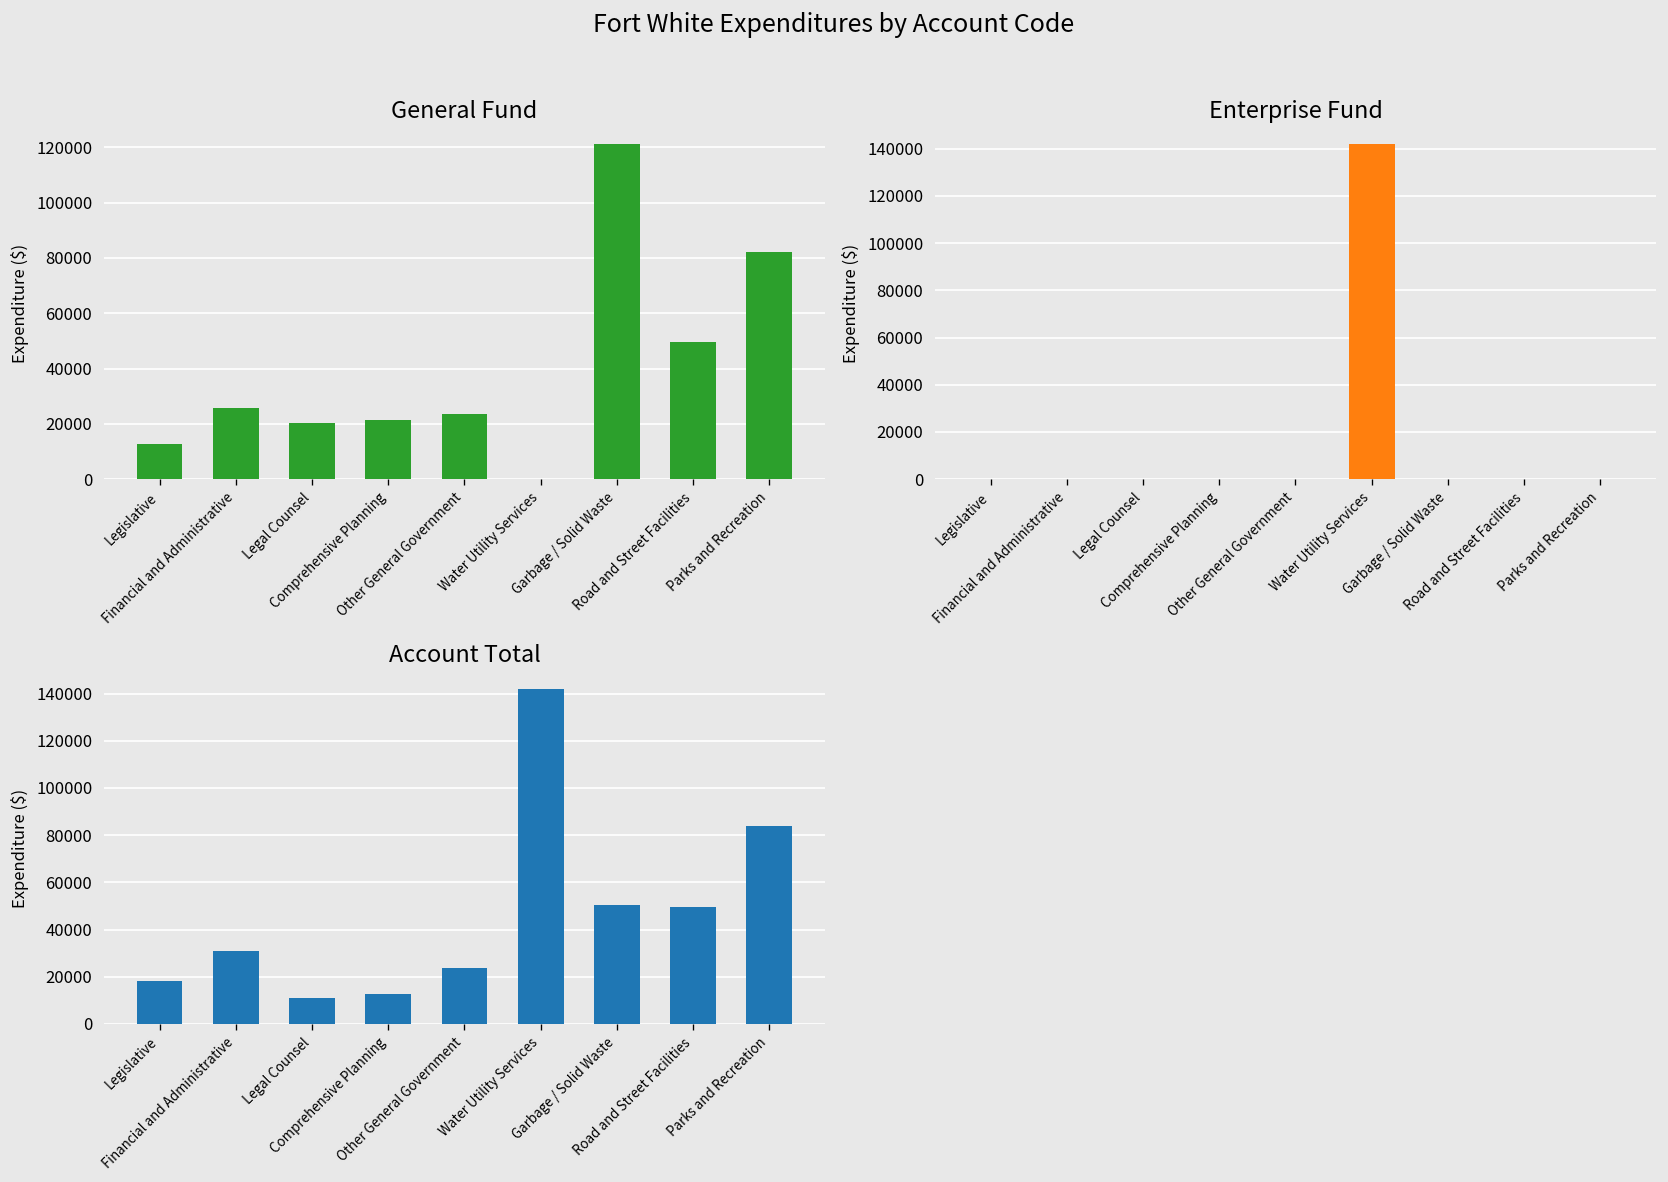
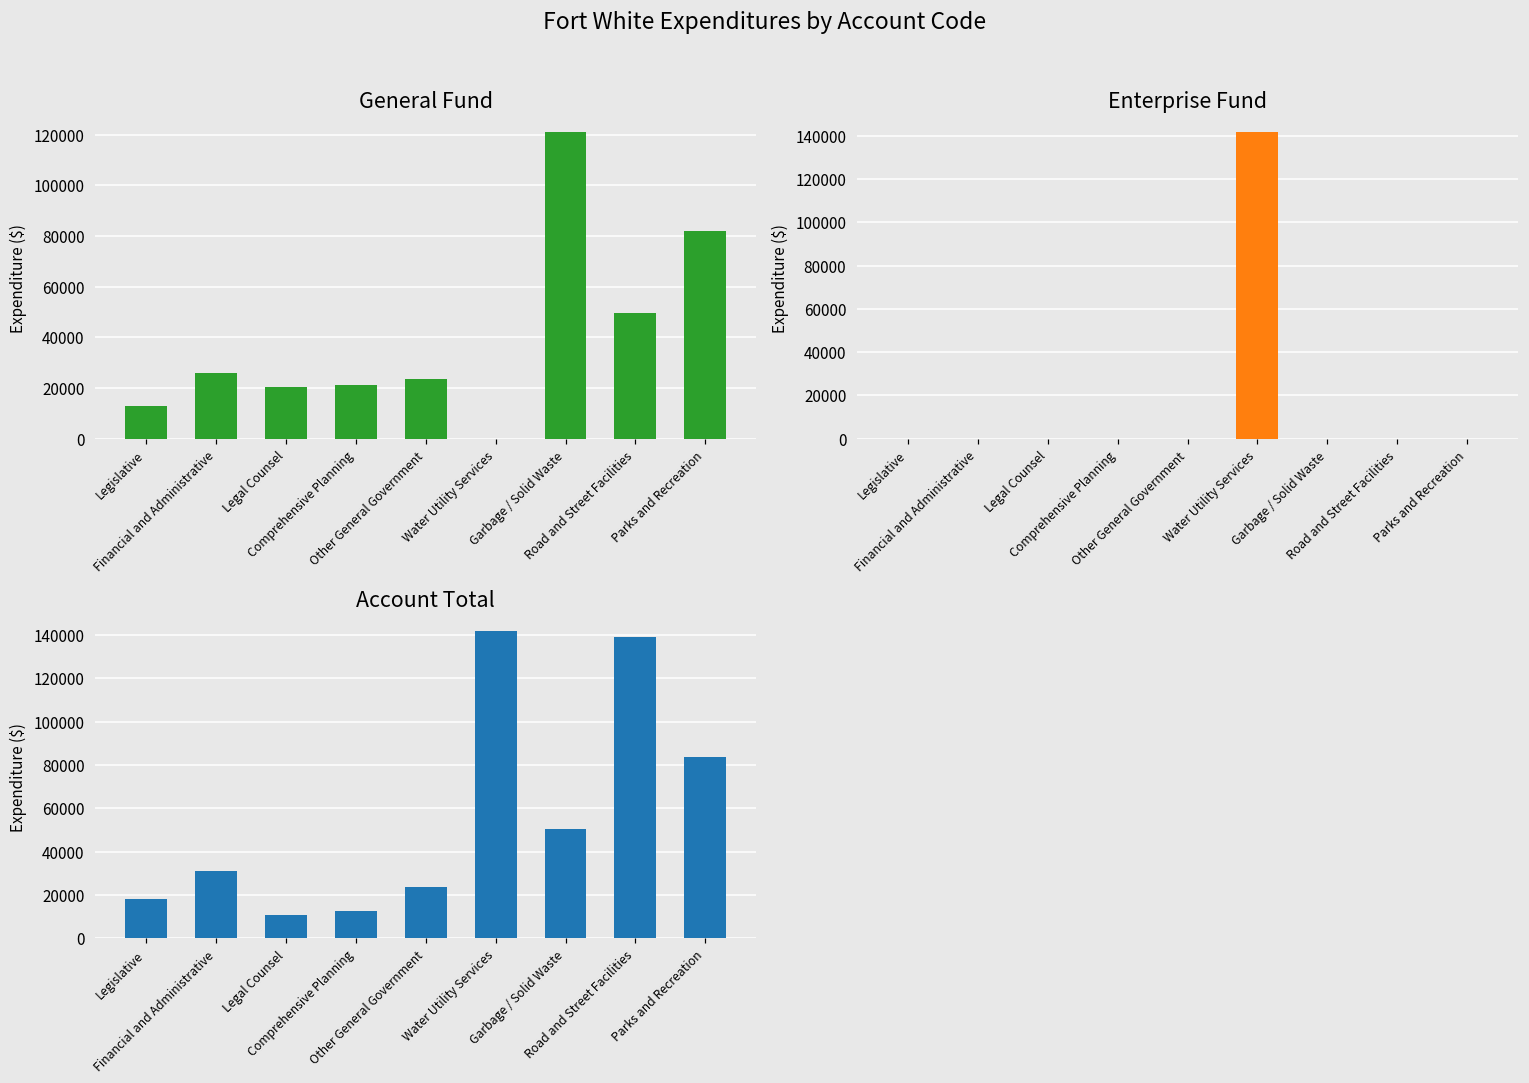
Account Total, Road and Street Facilities: 50000 -> 139000
